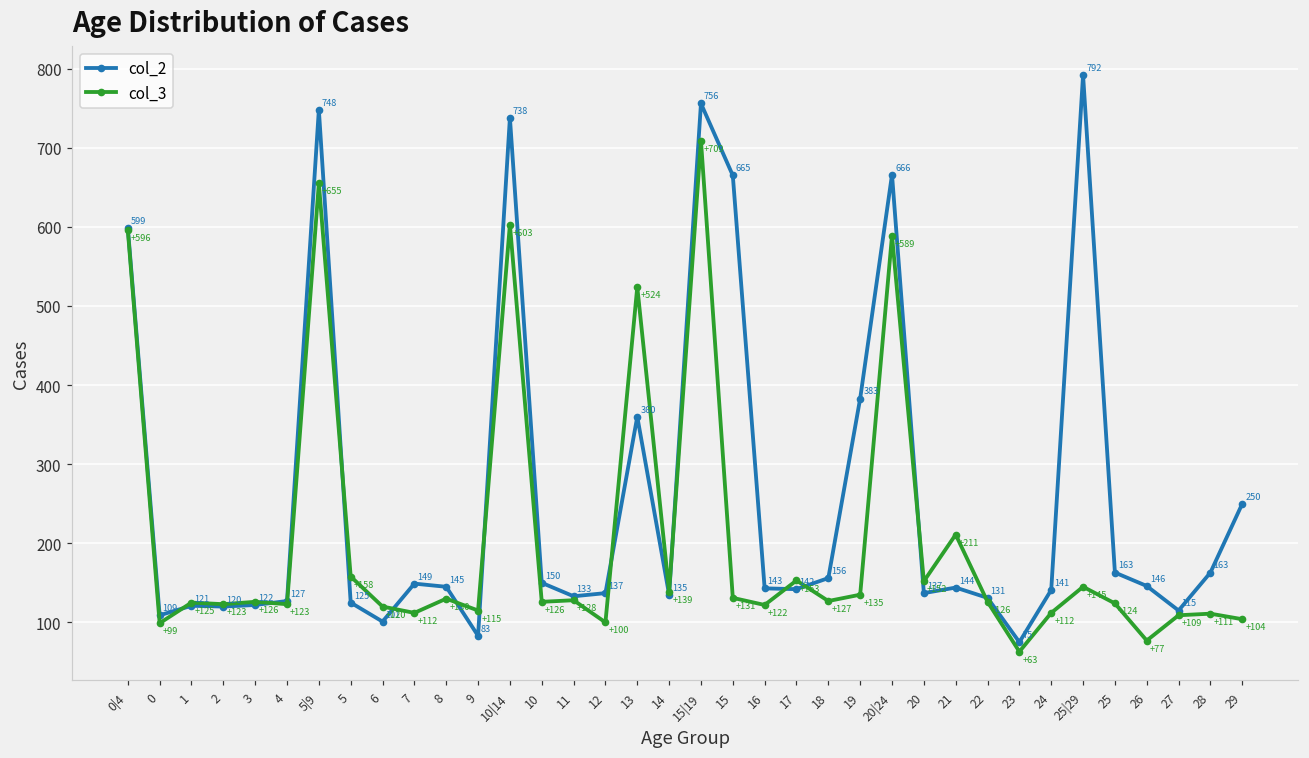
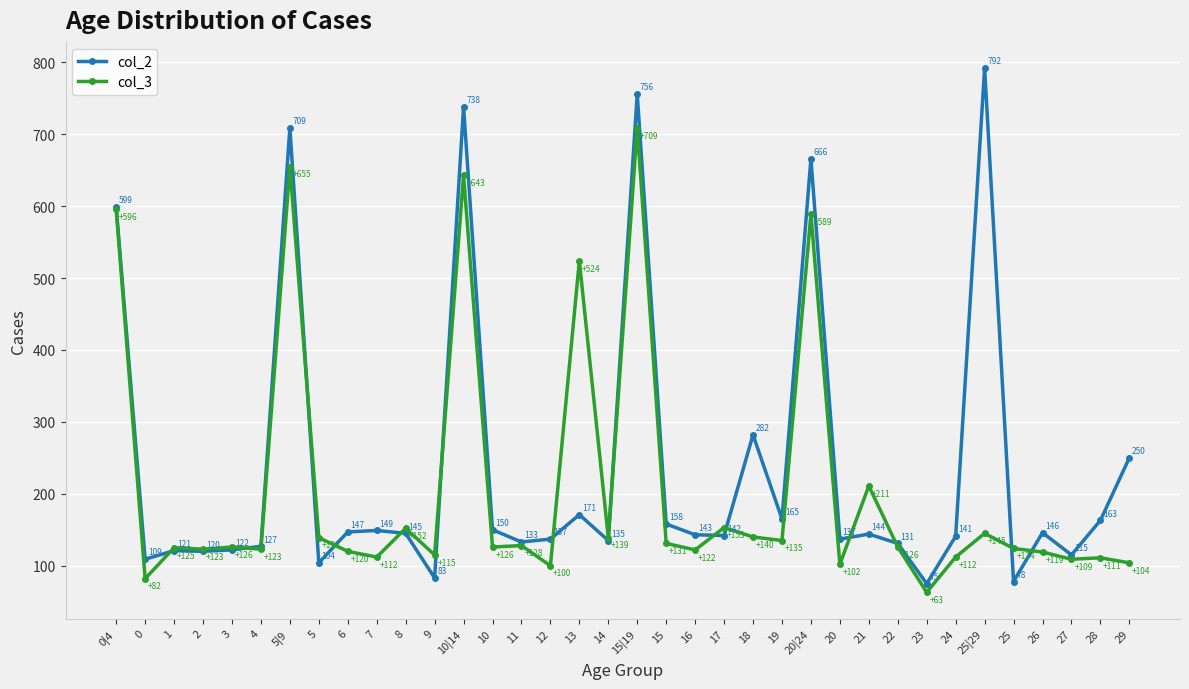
col_3, 0: +99 -> +82
col_2, 5|9: 748 -> 709
col_2, 5: 125 -> 104
col_3, 5: +158 -> +139
col_2, 6: 101 -> 147
col_3, 8: +130 -> +152
col_3, 10|14: +603 -> +643
col_2, 13: 360 -> 171
col_2, 15: 665 -> 158
col_2, 18: 156 -> 282
col_3, 18: +127 -> +140
col_2, 19: 383 -> 165
col_3, 20: +152 -> +102
col_2, 25: 163 -> 78
col_3, 26: +77 -> +119
